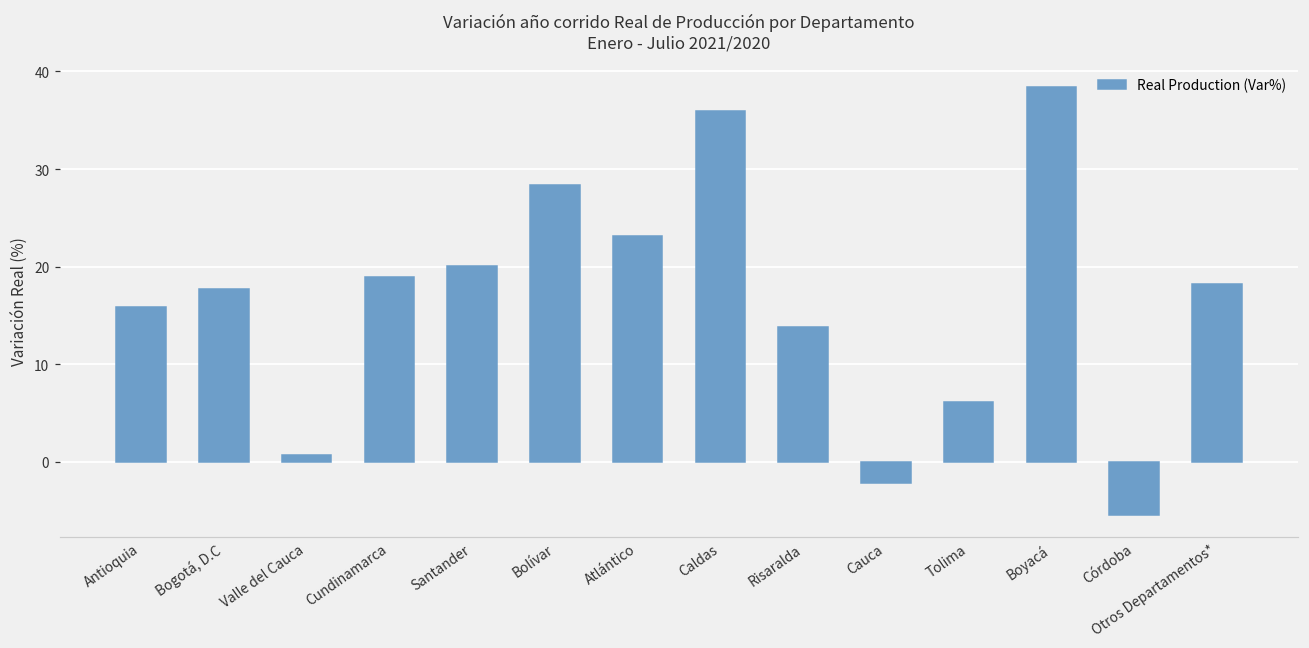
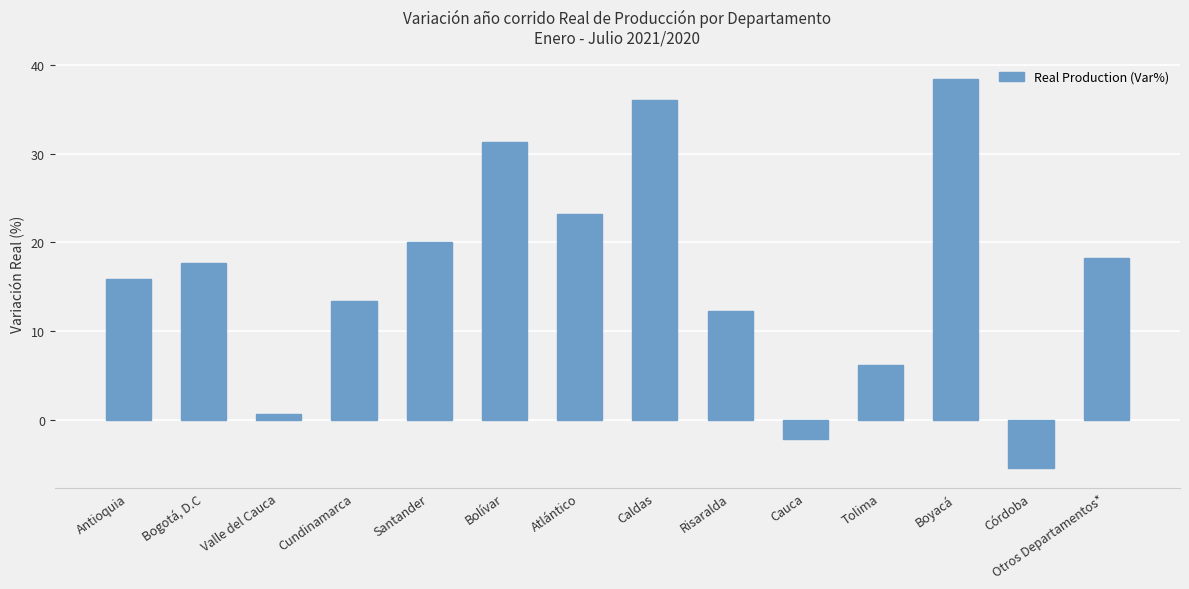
Cundinamarca: 19 -> 13
Bolívar: 28 -> 31
Risaralda: 14 -> 12
